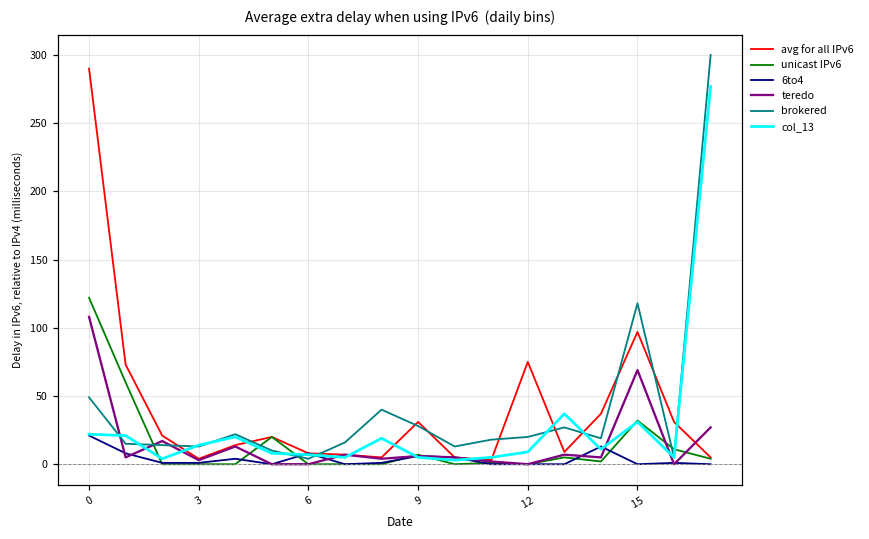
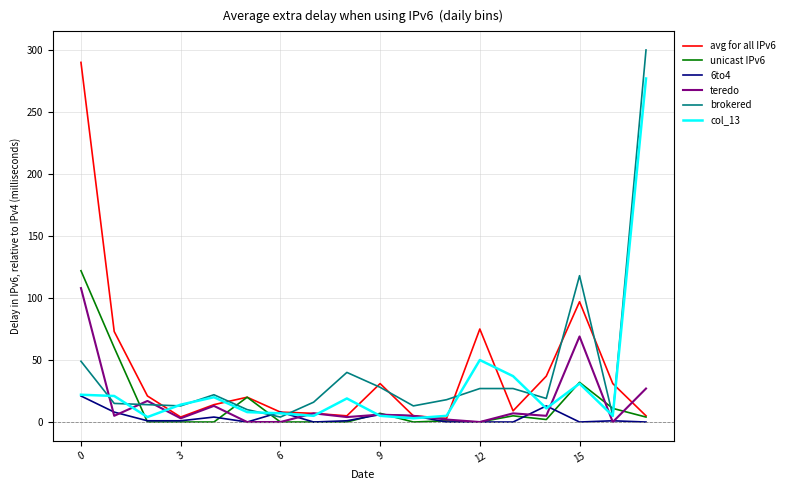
brokered, 12: 20 -> 27
col_13, 12: 9 -> 50
